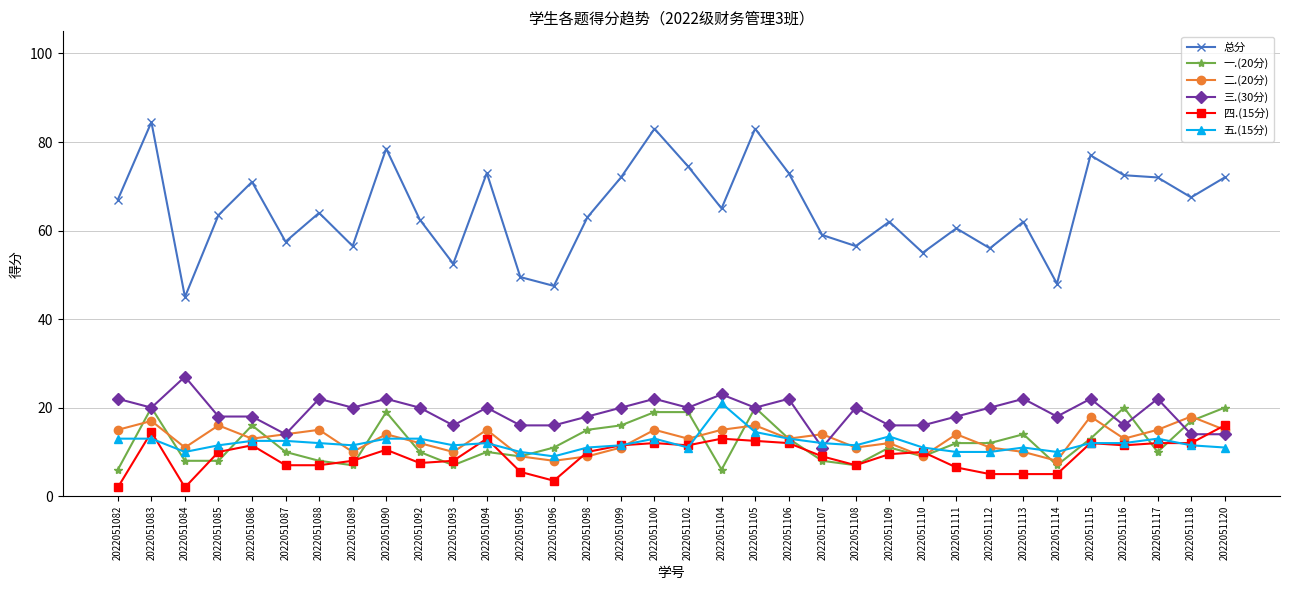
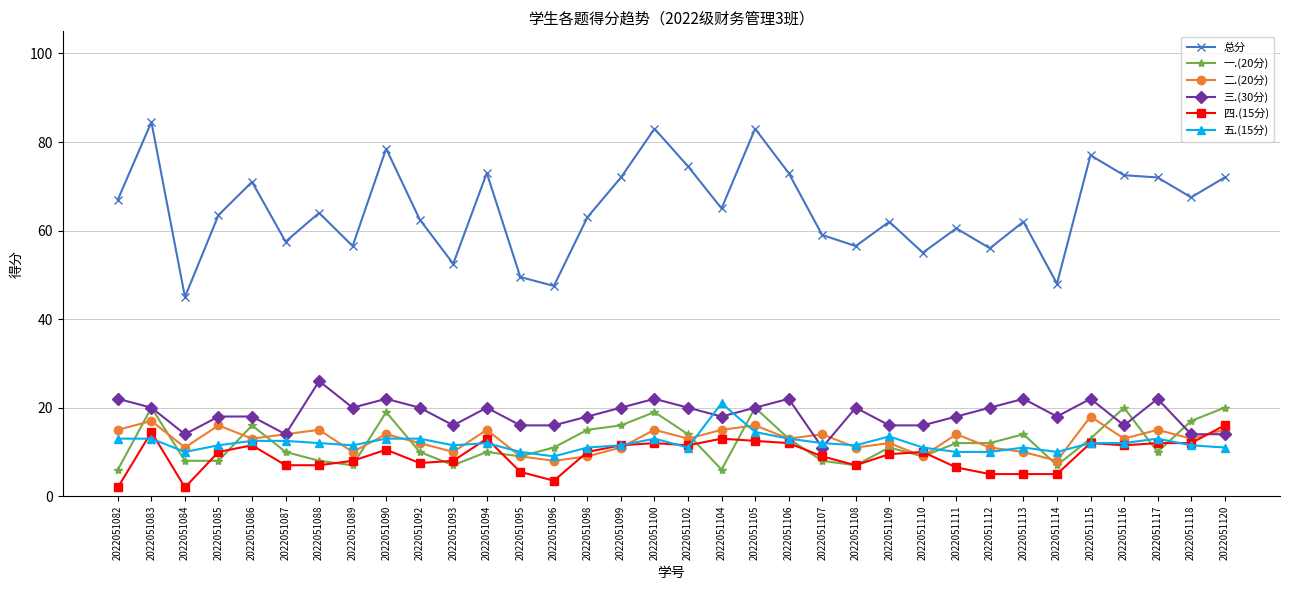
三.(30分), 2022051084: 27 -> 14
三.(30分), 2022051088: 22 -> 26
一.(20分), 2022051102: 19 -> 14
三.(30分), 2022051104: 23 -> 18
二.(20分), 2022051118: 18 -> 13
